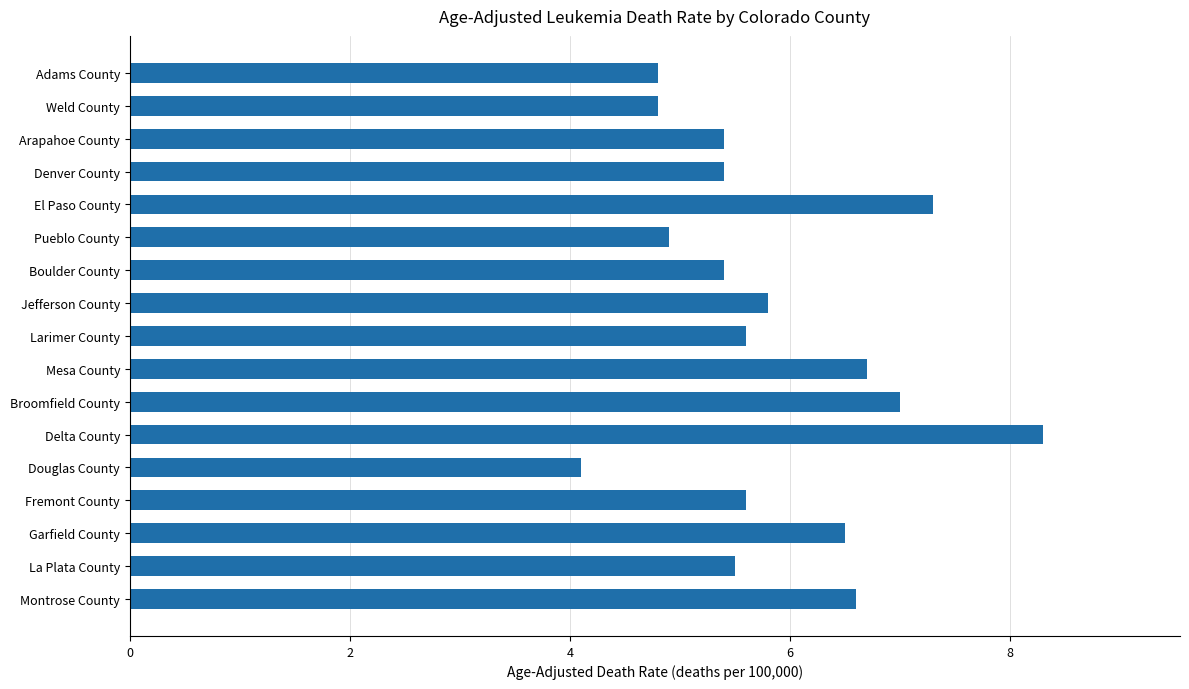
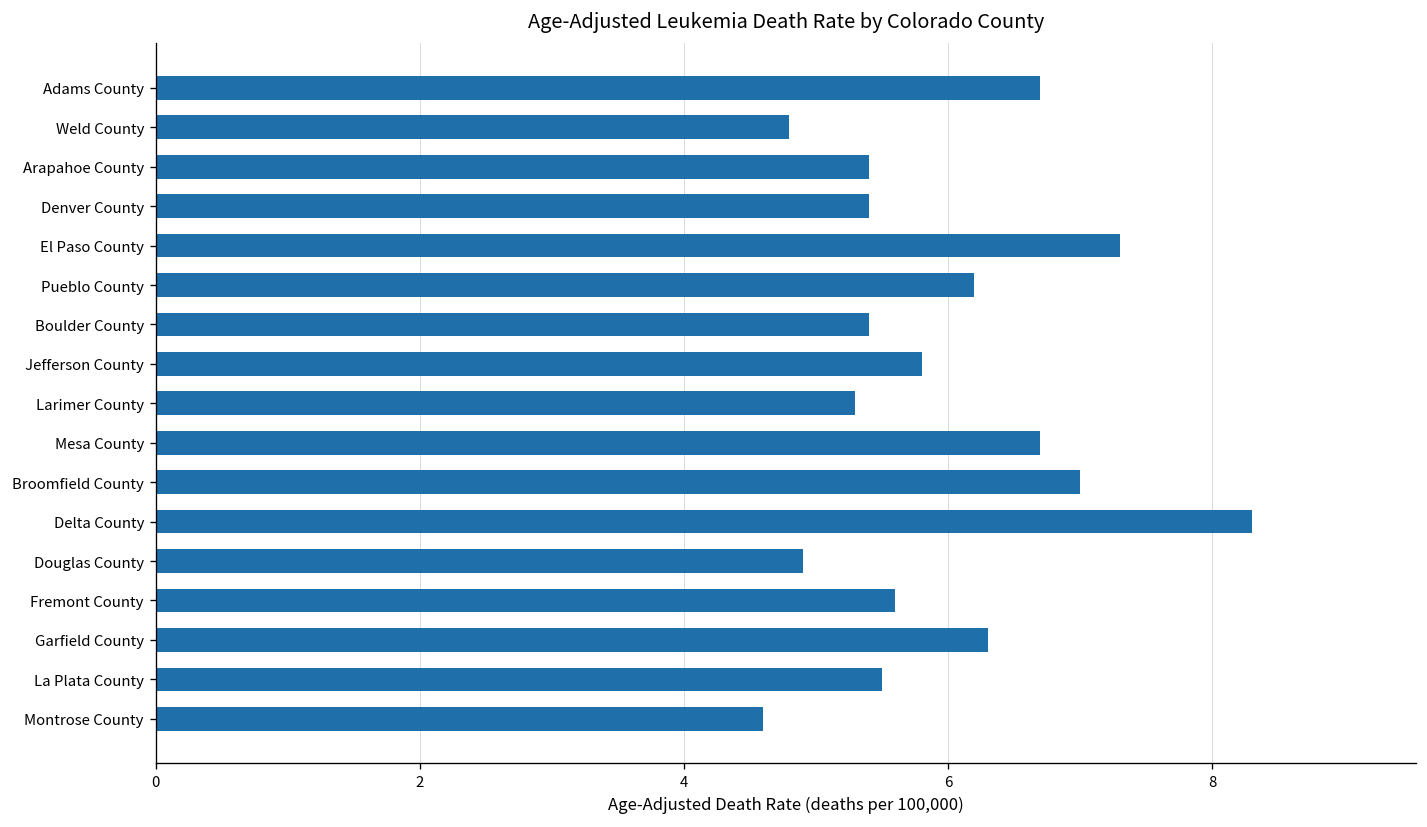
Adams County: 4.8 -> 6.7
Pueblo County: 4.9 -> 6.2
Larimer County: 5.6 -> 5.3
Douglas County: 4.1 -> 4.9
Garfield County: 6.5 -> 6.3
Montrose County: 6.6 -> 4.6
